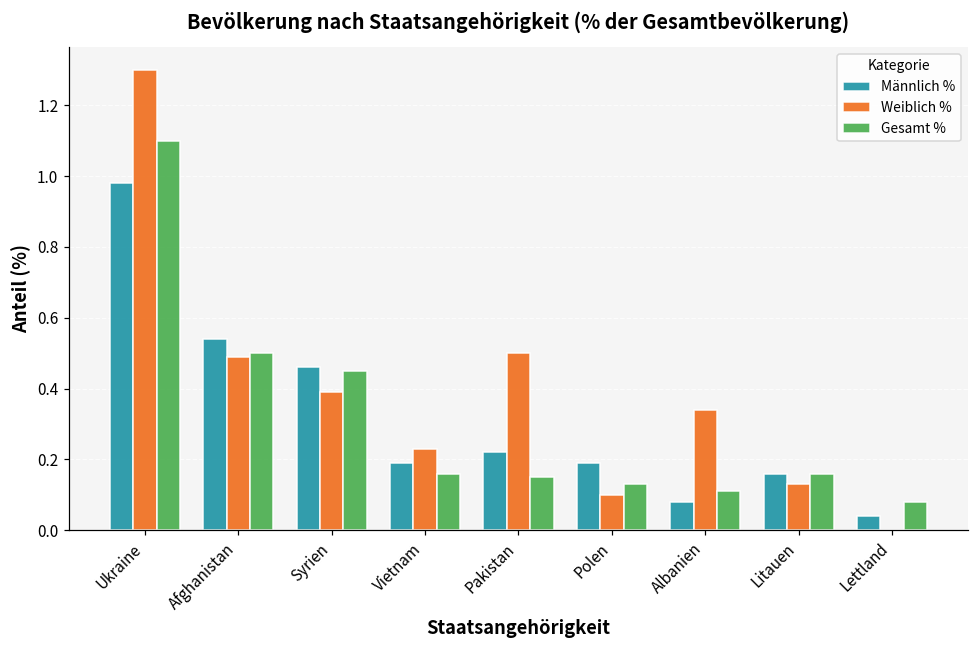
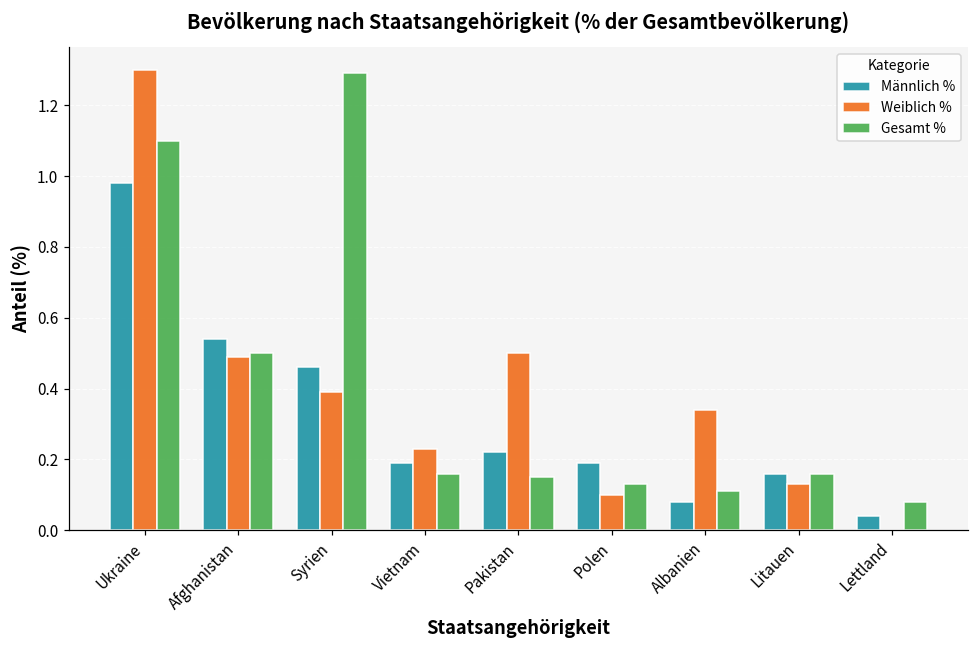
Gesamt %, Syrien: 0.45 -> 1.29
